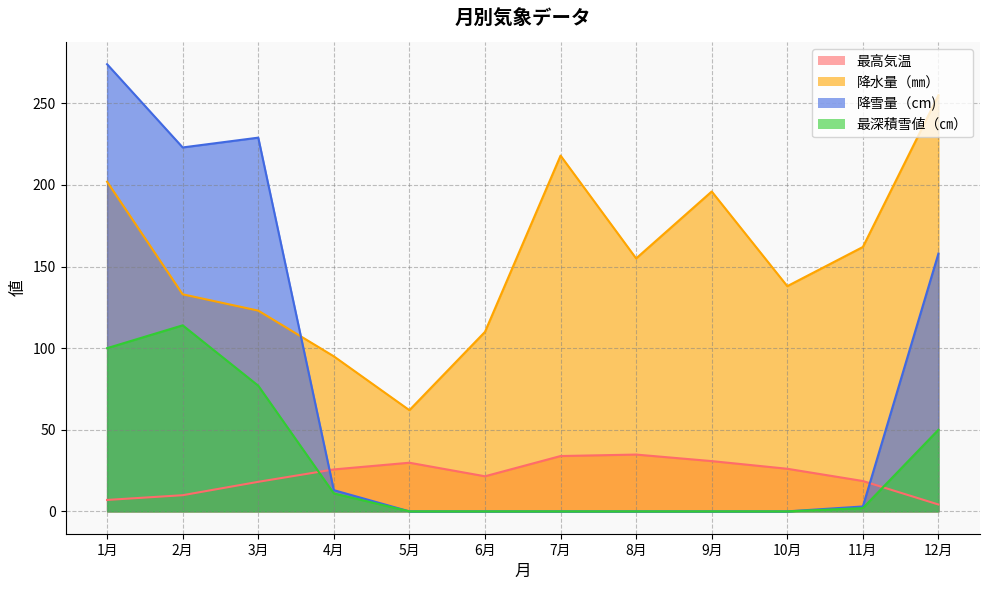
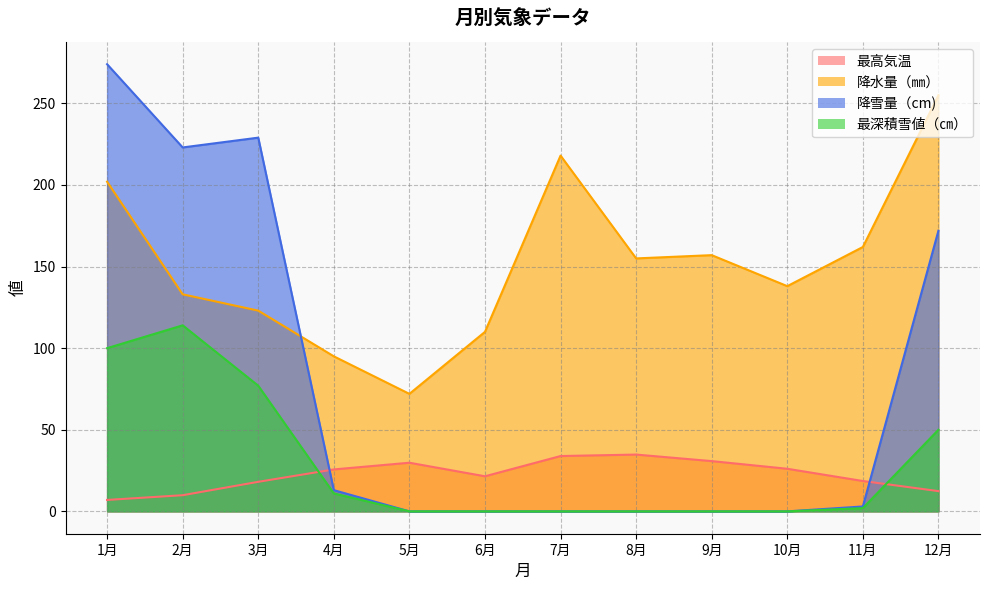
降水量（㎜）, 5月: 62 -> 72
降水量（㎜）, 9月: 196 -> 157
最高気温, 12月: 4 -> 12
降雪量（cm), 12月: 158 -> 172
